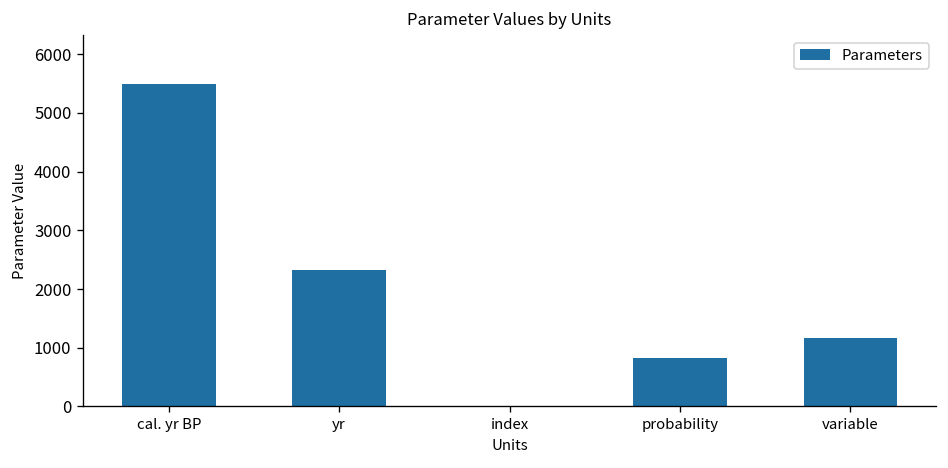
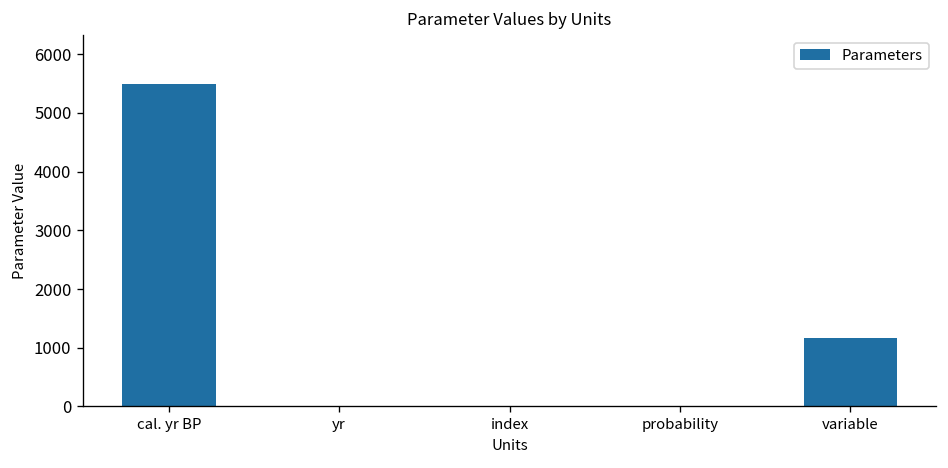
yr: 2300 -> 0
probability: 800 -> 0
